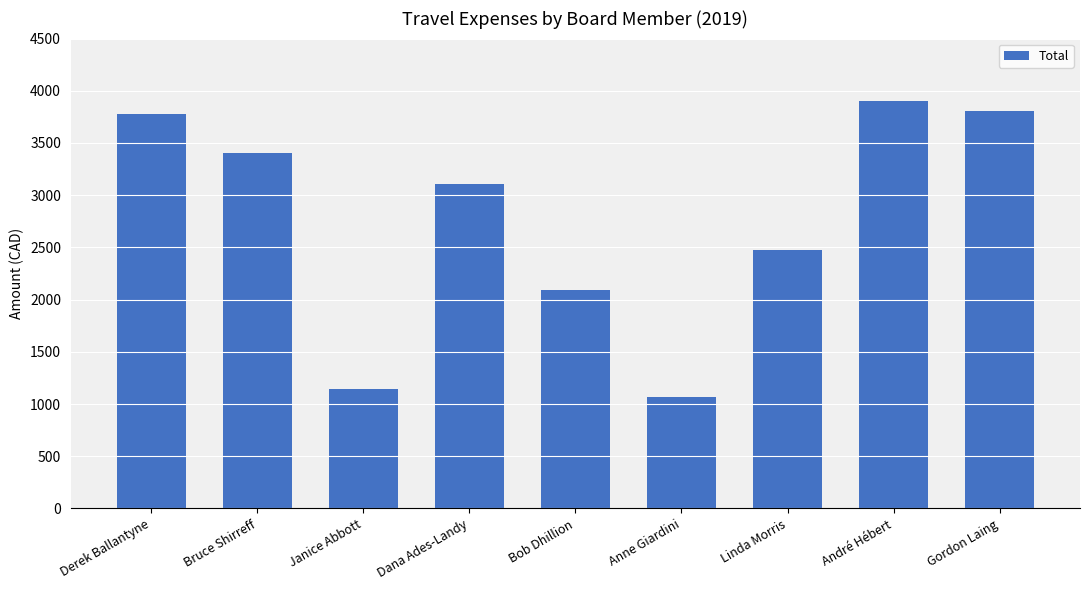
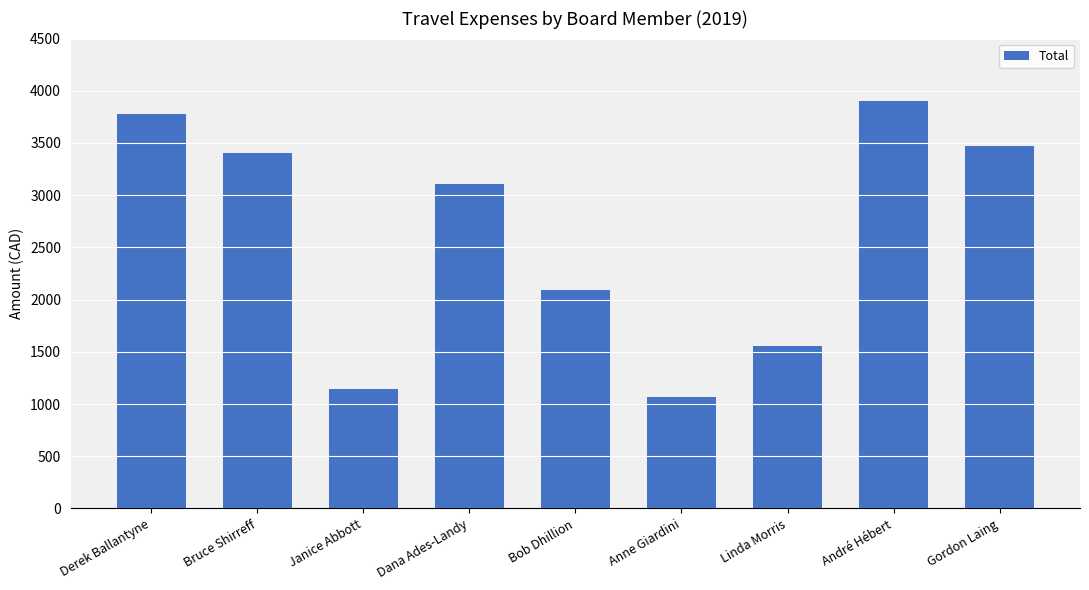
Linda Morris: 2470 -> 1560
Gordon Laing: 3810 -> 3470
